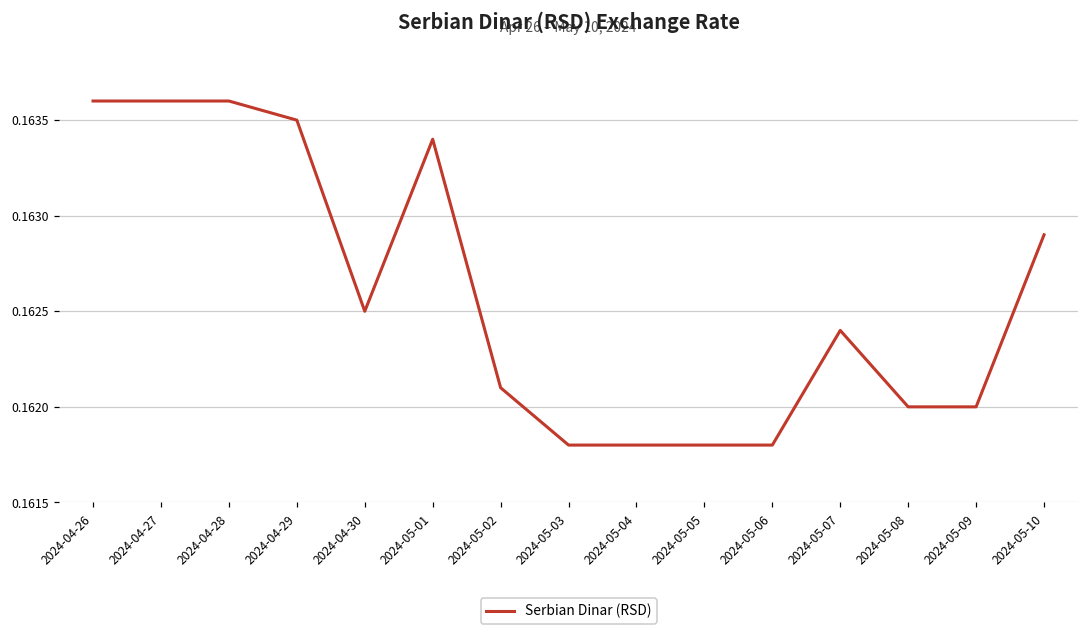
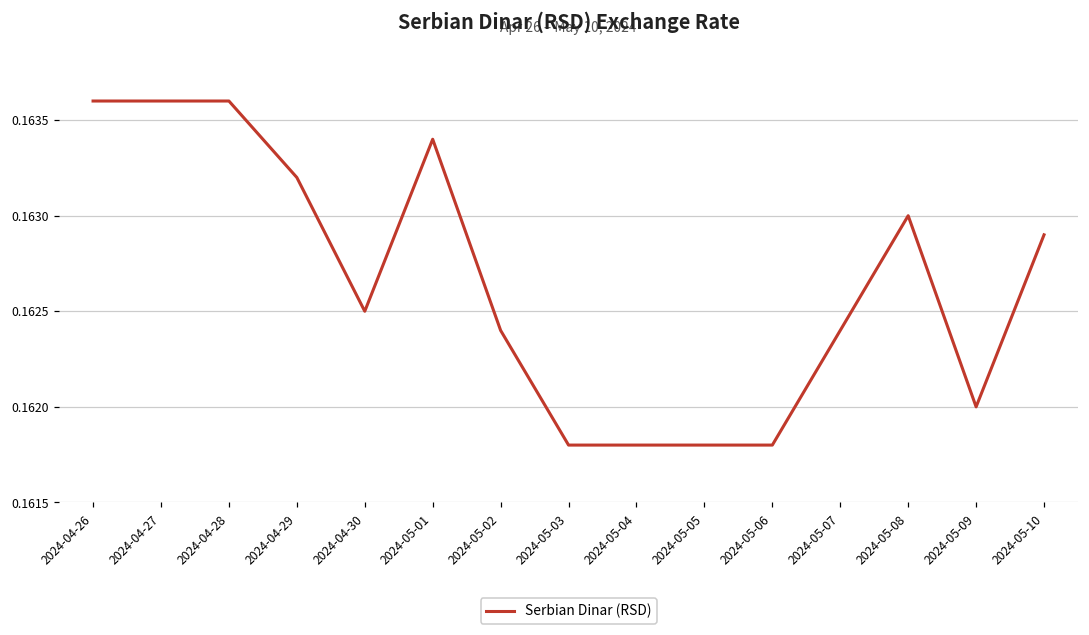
2024-04-29: 0.1635 -> 0.1632
2024-05-02: 0.1621 -> 0.1624
2024-05-08: 0.162 -> 0.163
